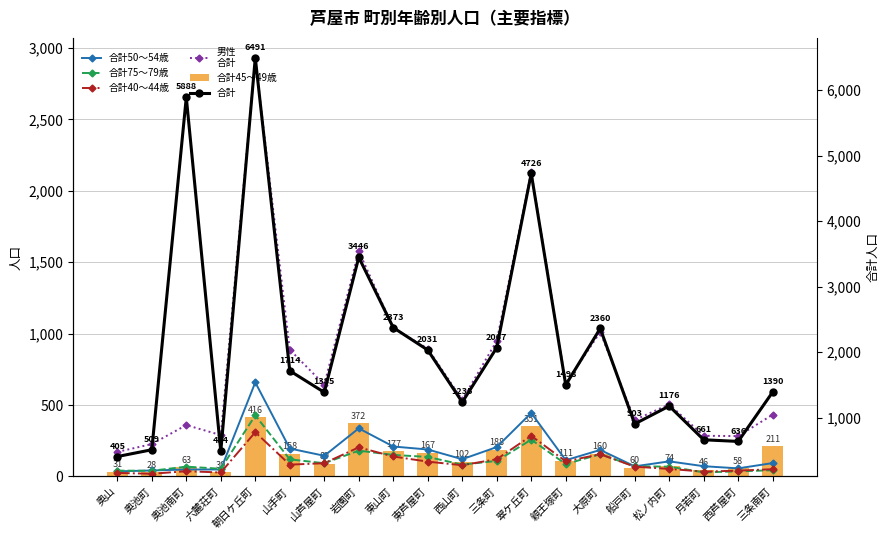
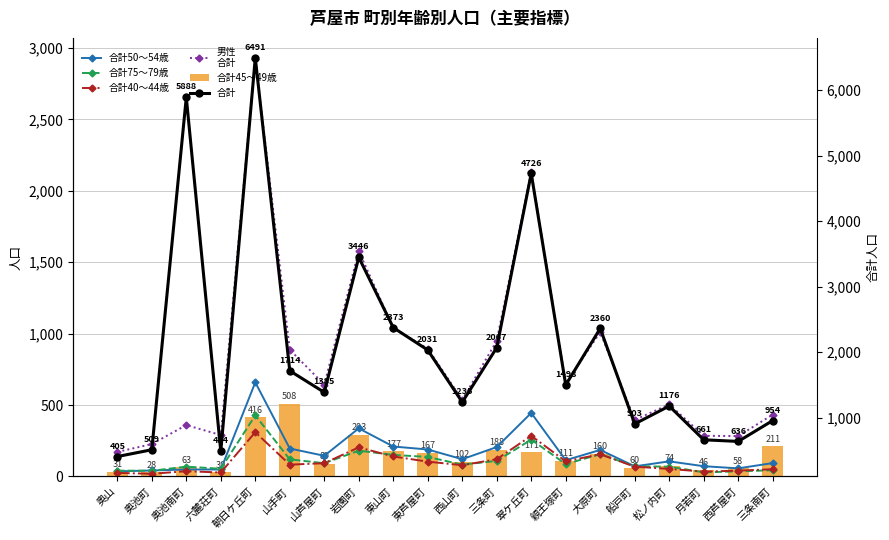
合計45～49歳, 山手町: 158 -> 508
合計45～49歳, 岩園町: 372 -> 293
合計45～49歳, 翠ケ丘町: 351 -> 171
合計, 三条南町: 1390 -> 954
